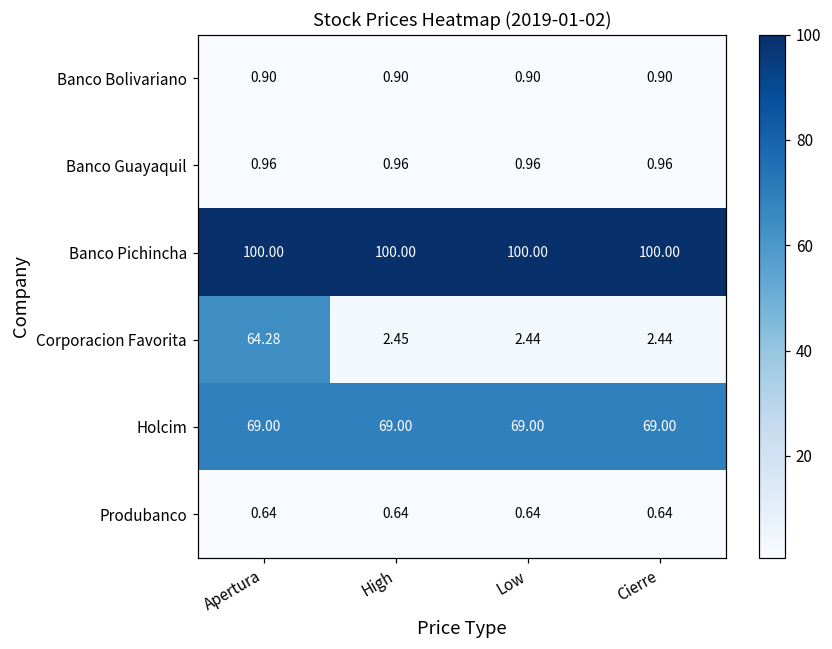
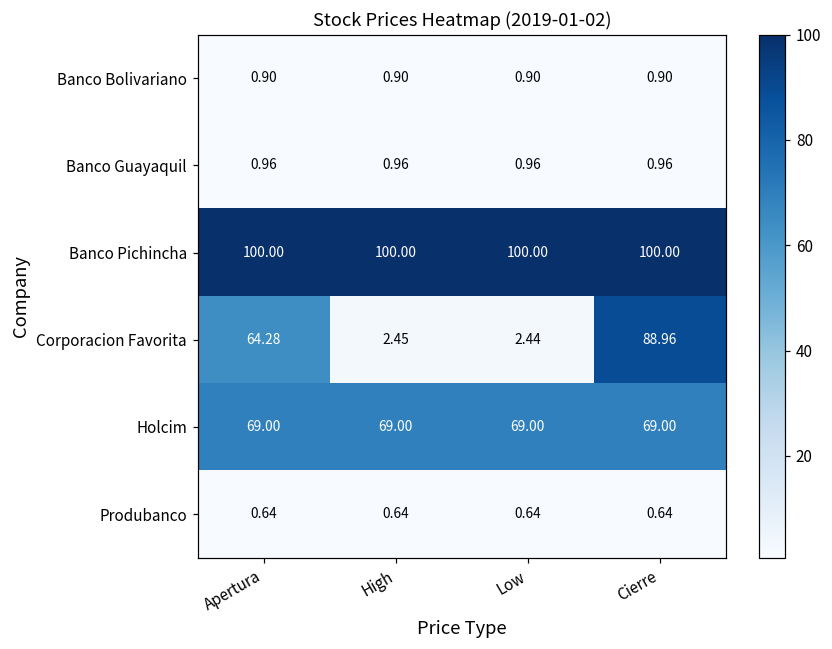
Corporacion Favorita, Cierre: 2.44 -> 88.96
